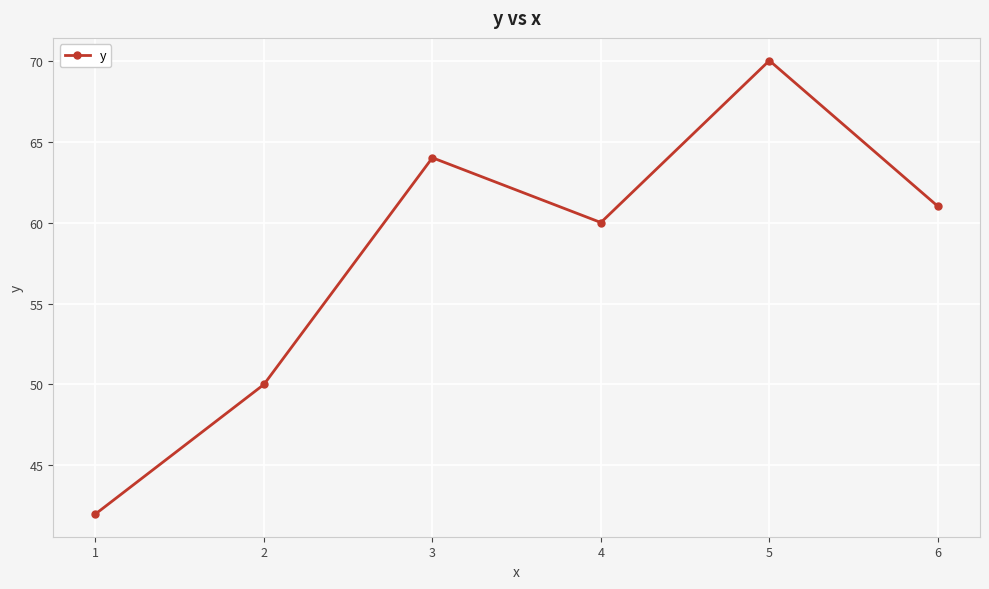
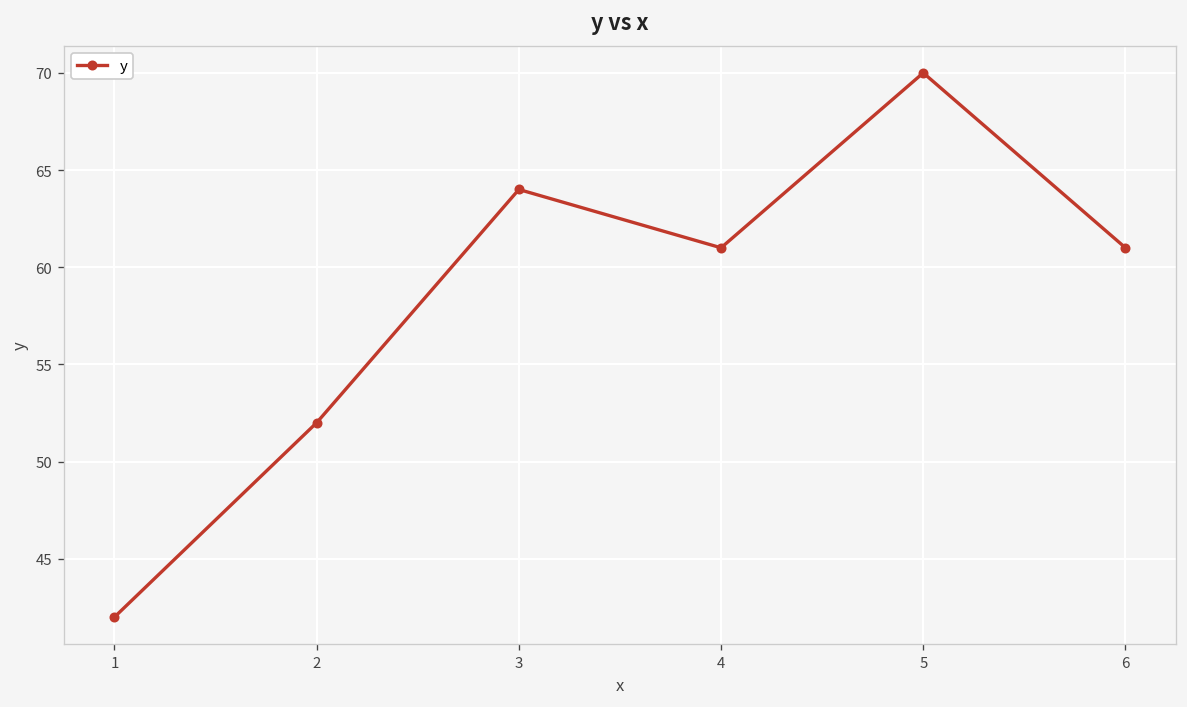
2: 50 -> 52
4: 60 -> 61
